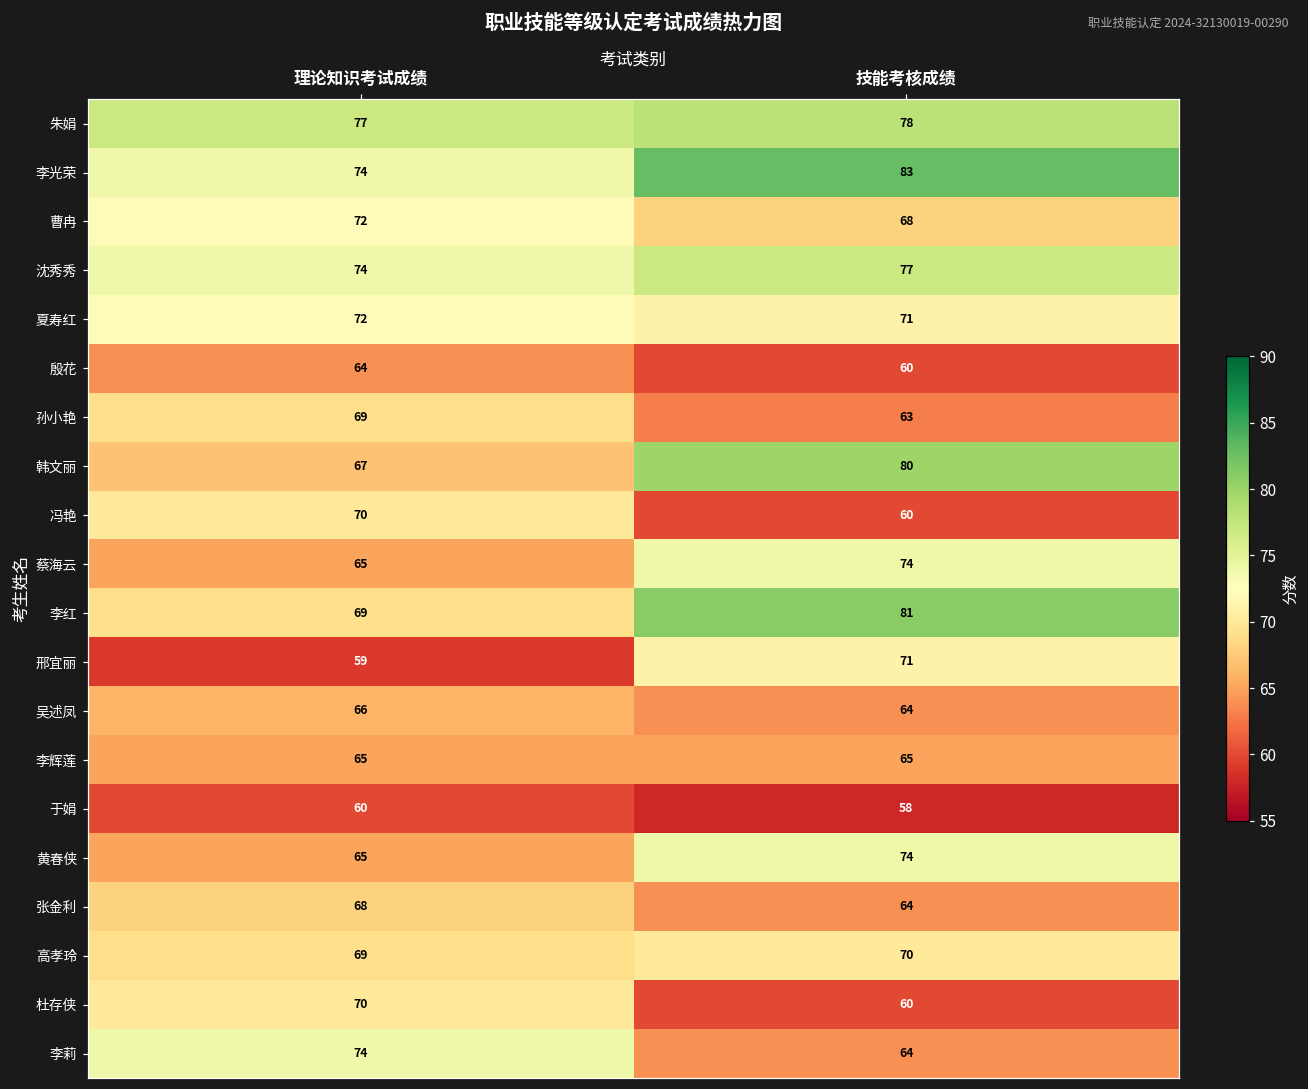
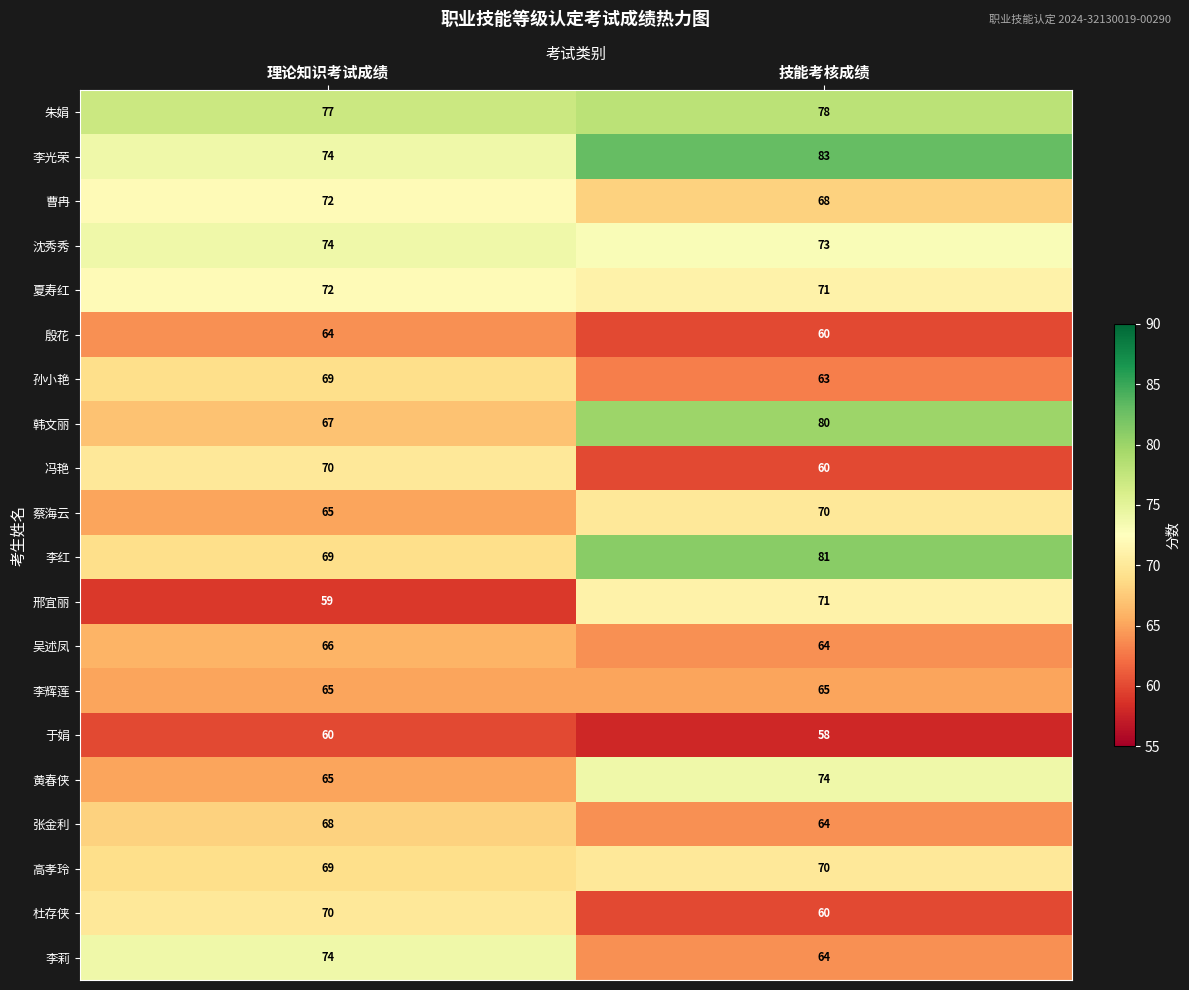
沈秀秀, 技能考核成绩: 77 -> 73
蔡海云, 技能考核成绩: 74 -> 70
